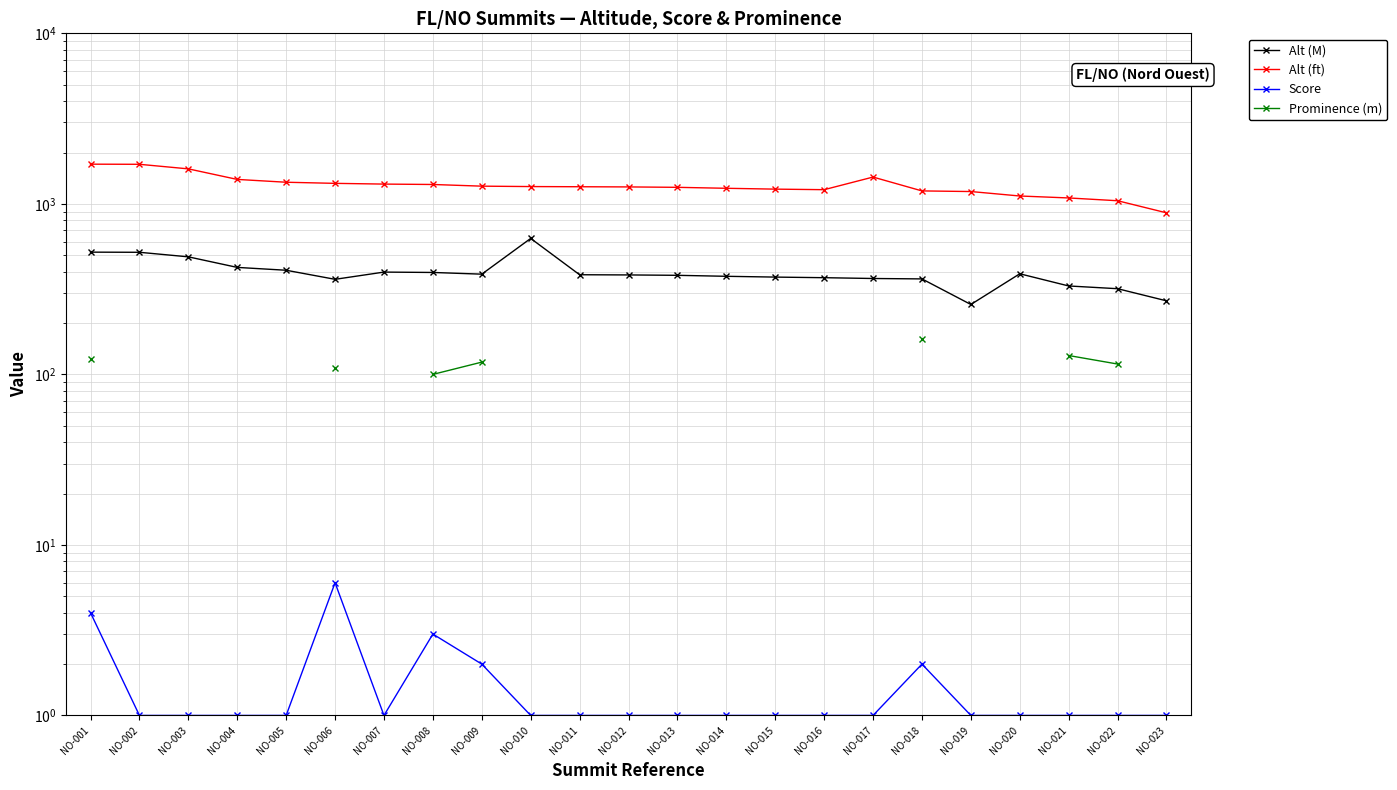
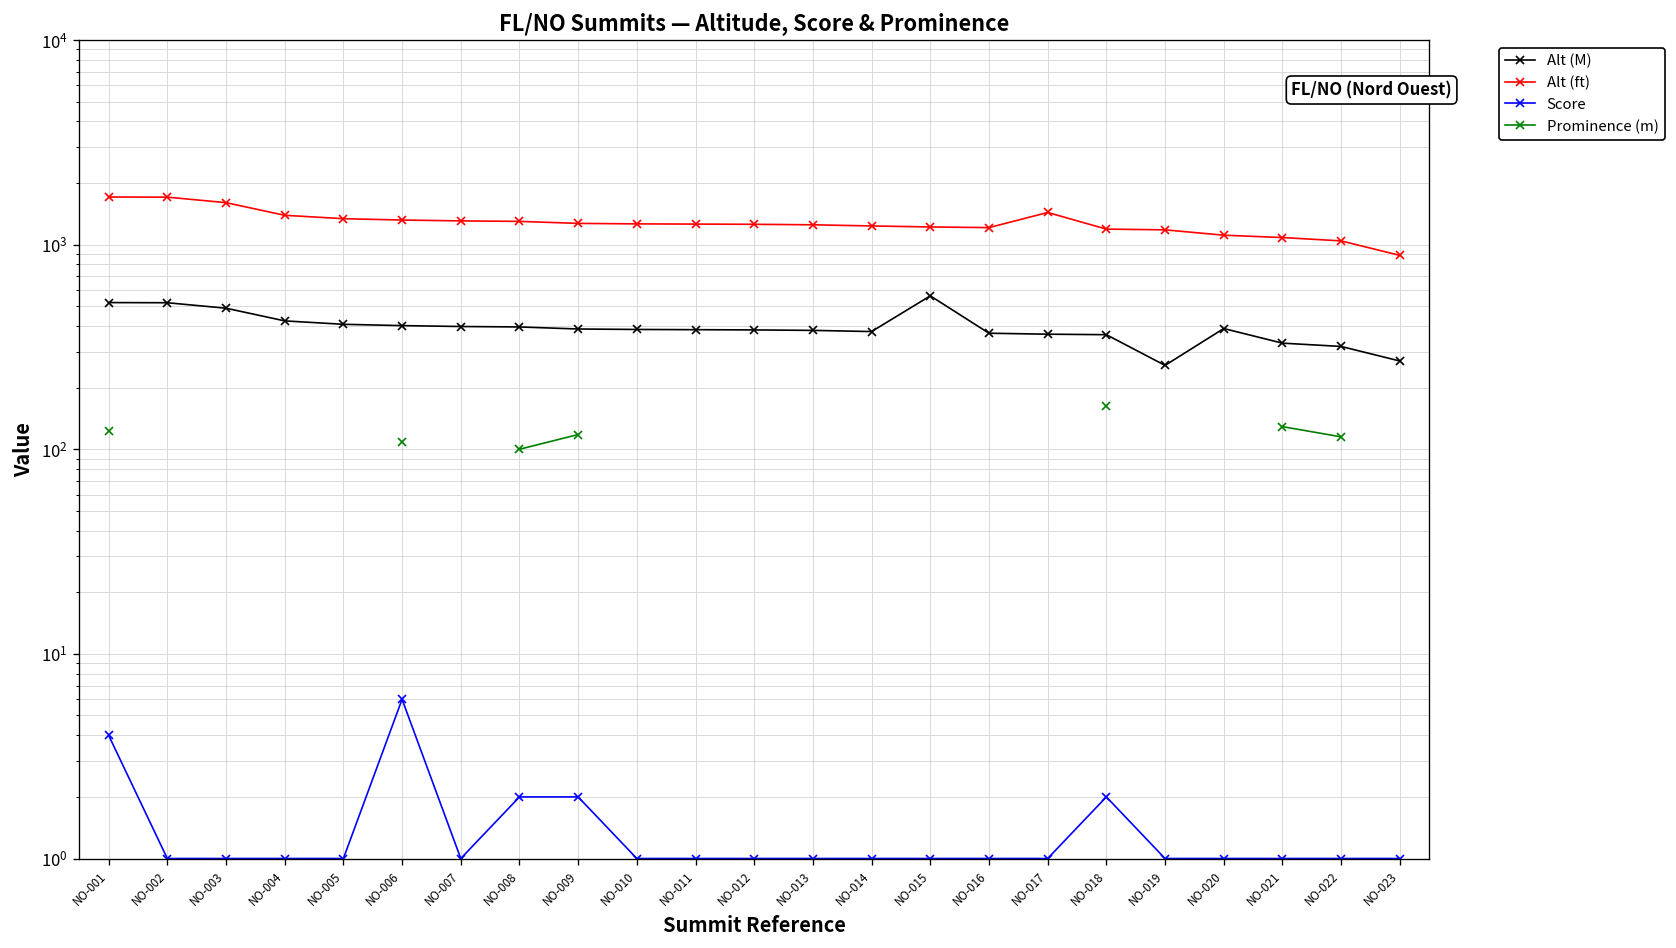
Alt (M), NO-006: 360 -> 400
Score, NO-008: 3 -> 2
Alt (M), NO-010: 630 -> 390
Alt (M), NO-015: 370 -> 560
